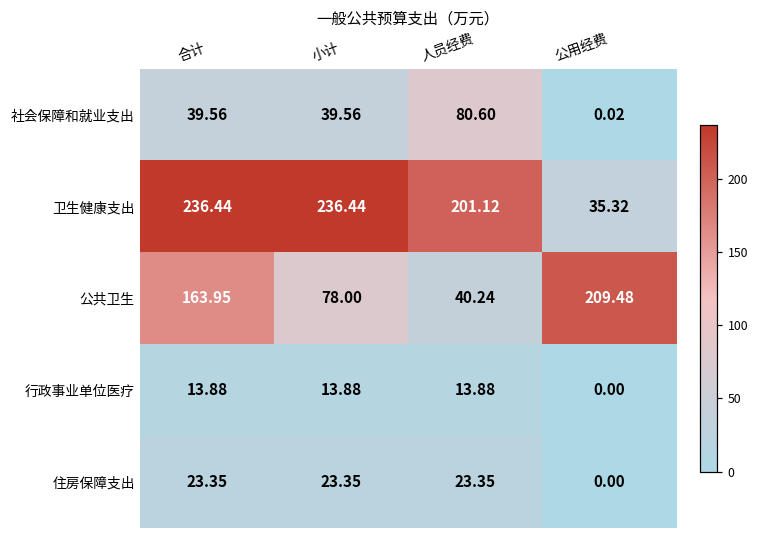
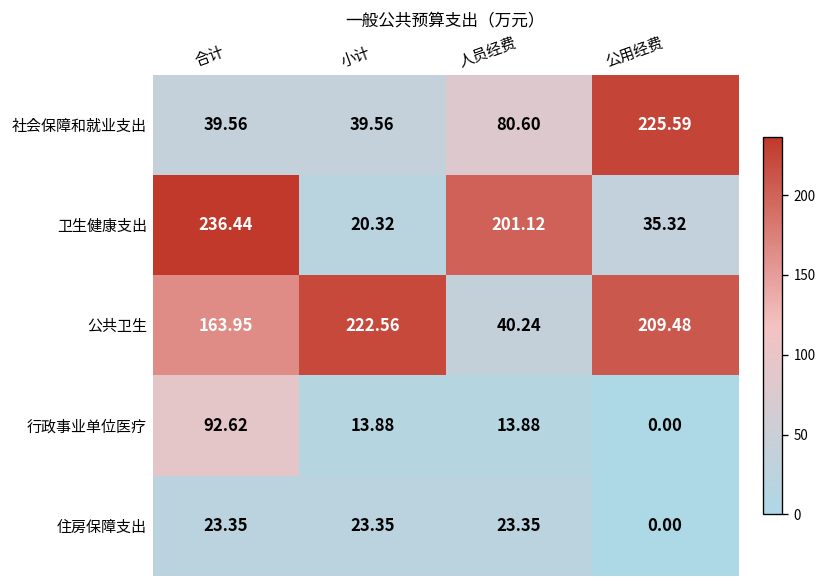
社会保障和就业支出, 公用经费: 0.02 -> 225.59
卫生健康支出, 小计: 236.44 -> 20.32
公共卫生, 小计: 78.00 -> 222.56
行政事业单位医疗, 合计: 13.88 -> 92.62
